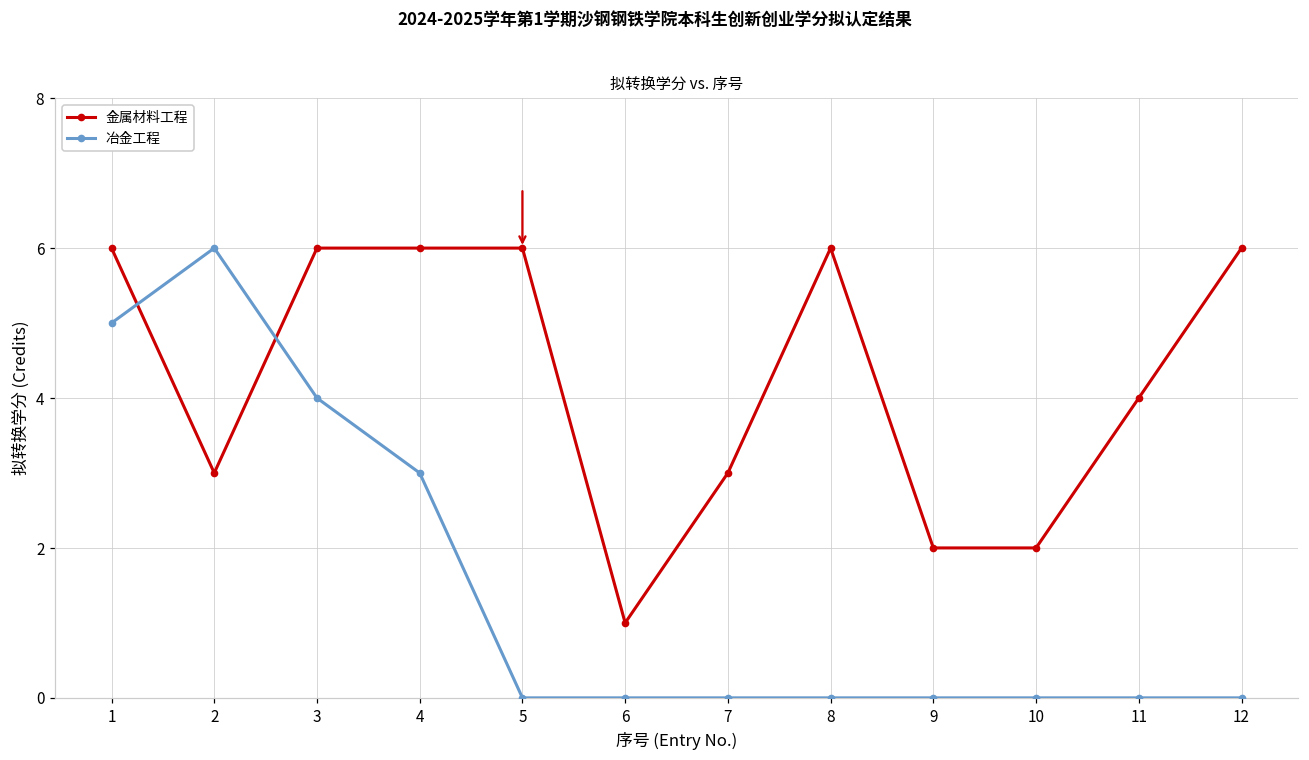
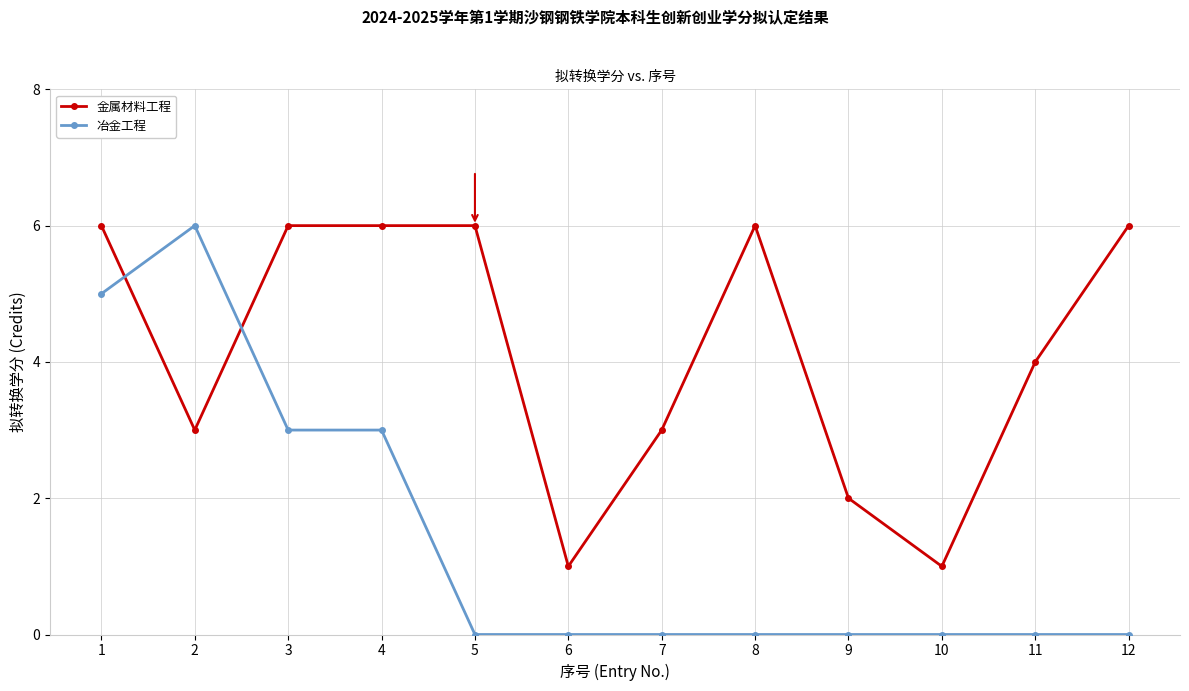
冶金工程, 3: 4 -> 3
金属材料工程, 10: 2 -> 1
